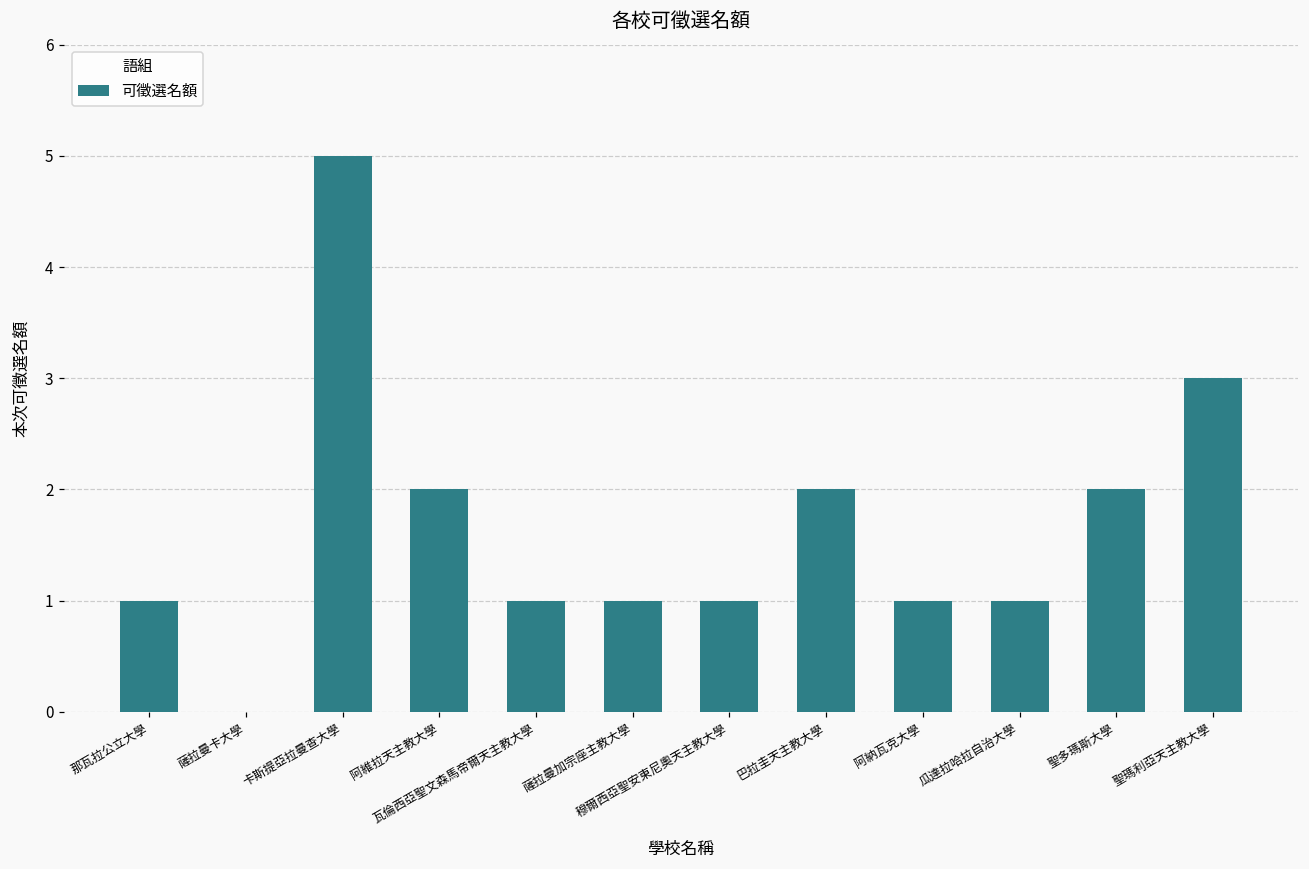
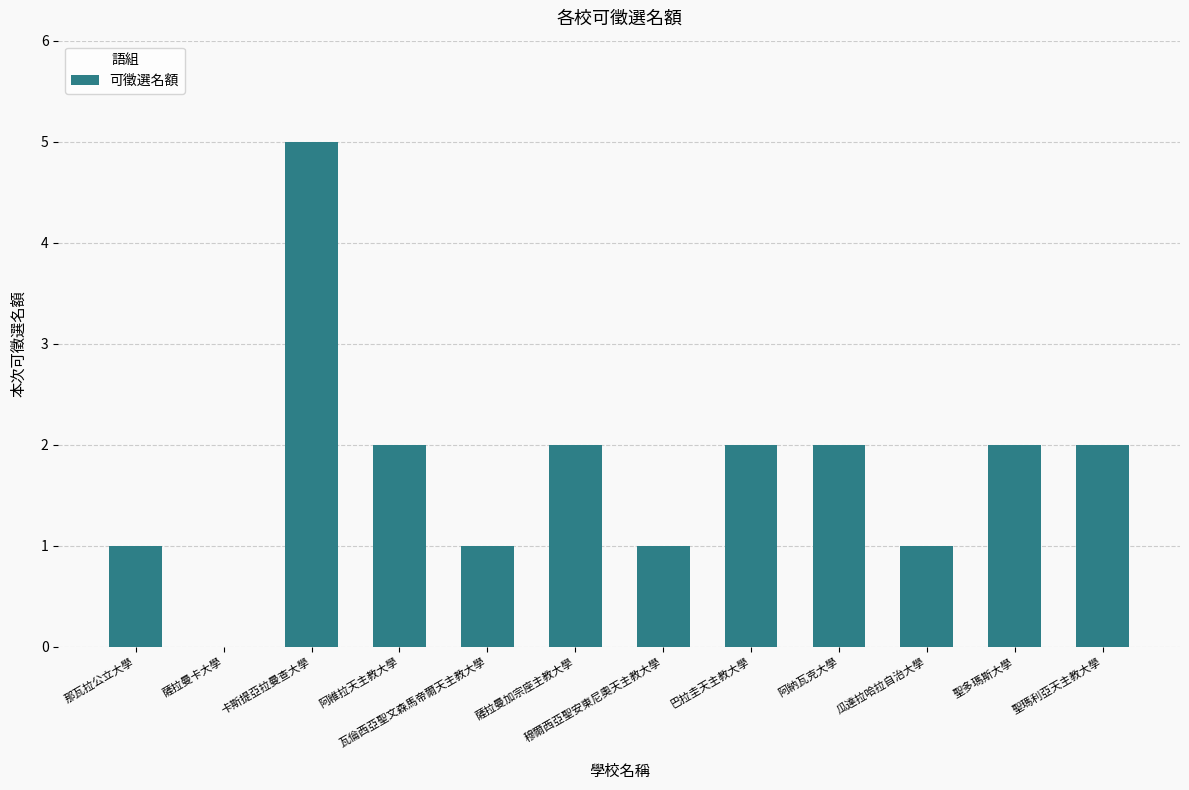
薩拉曼加宗座主教大學: 1 -> 2
阿納瓦克大學: 1 -> 2
聖瑪利亞天主教大學: 3 -> 2
